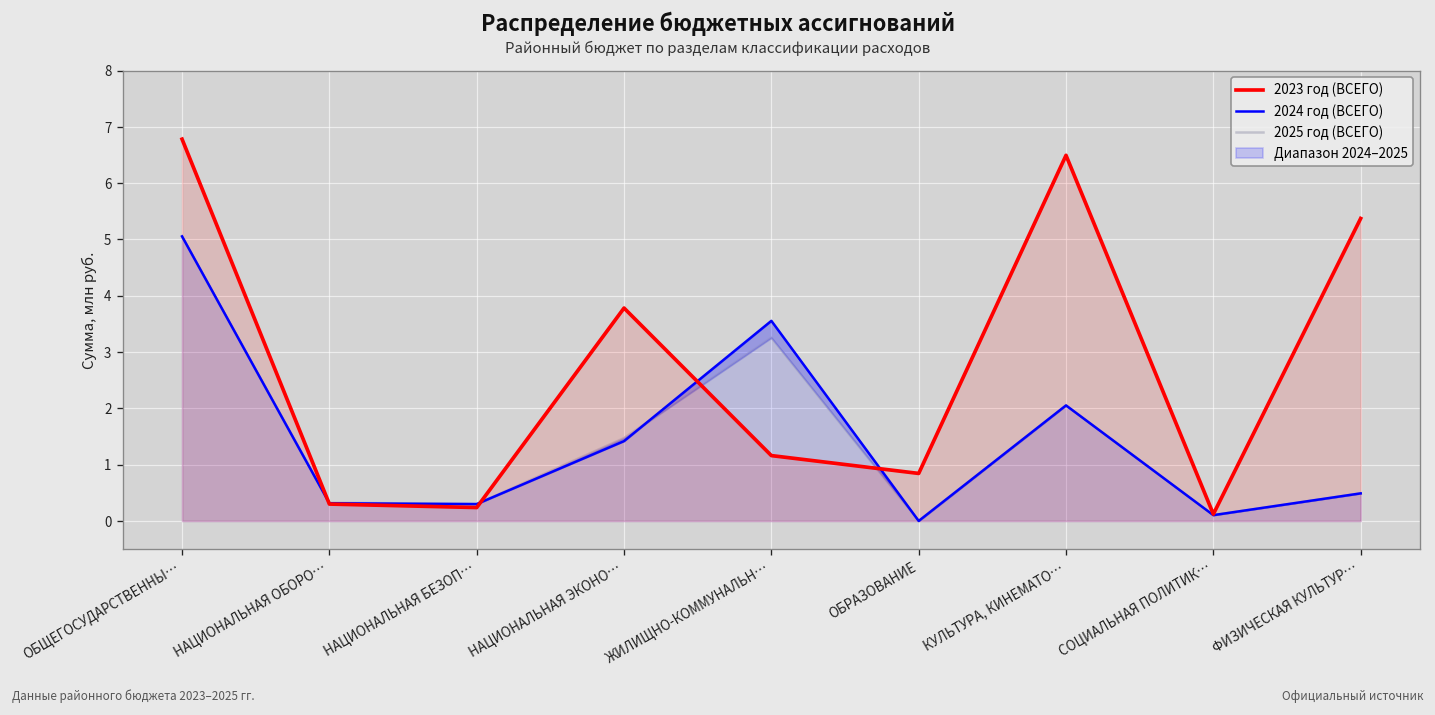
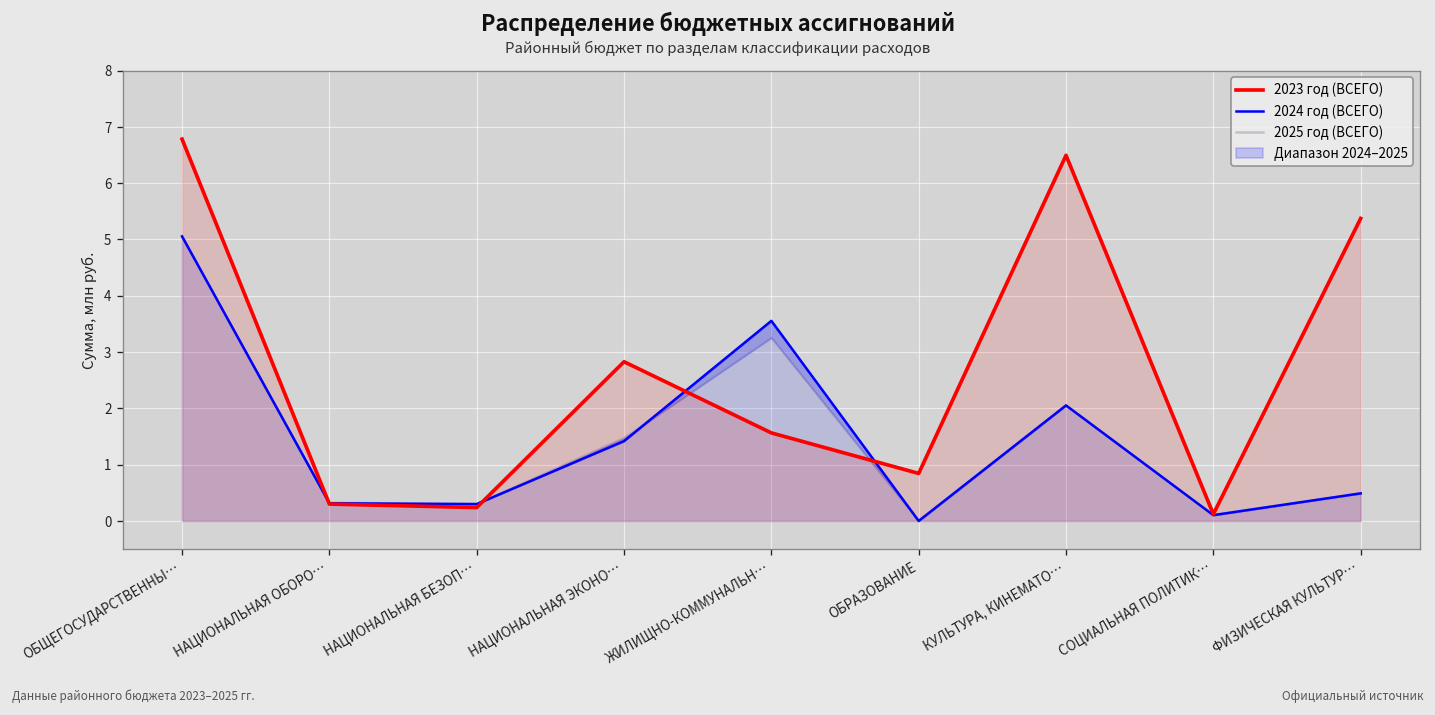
2023 год (ВСЕГО), НАЦИОНАЛЬНАЯ ЭКОНО…: 3.8 -> 2.8
2023 год (ВСЕГО), ЖИЛИЩНО-КОММУНАЛЬН…: 1.2 -> 1.6
